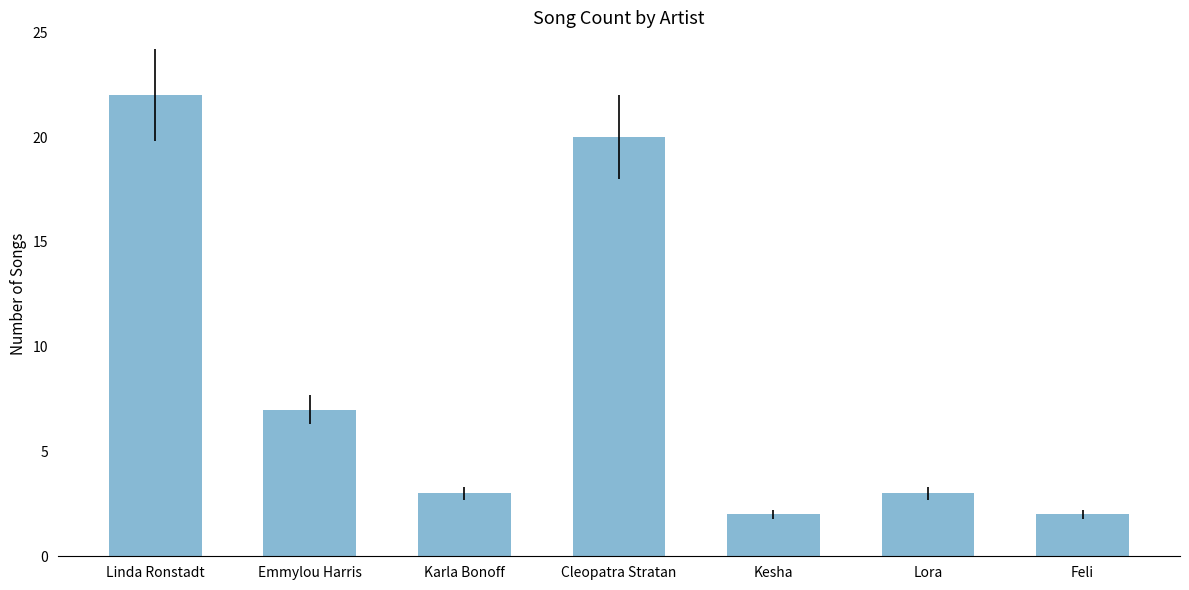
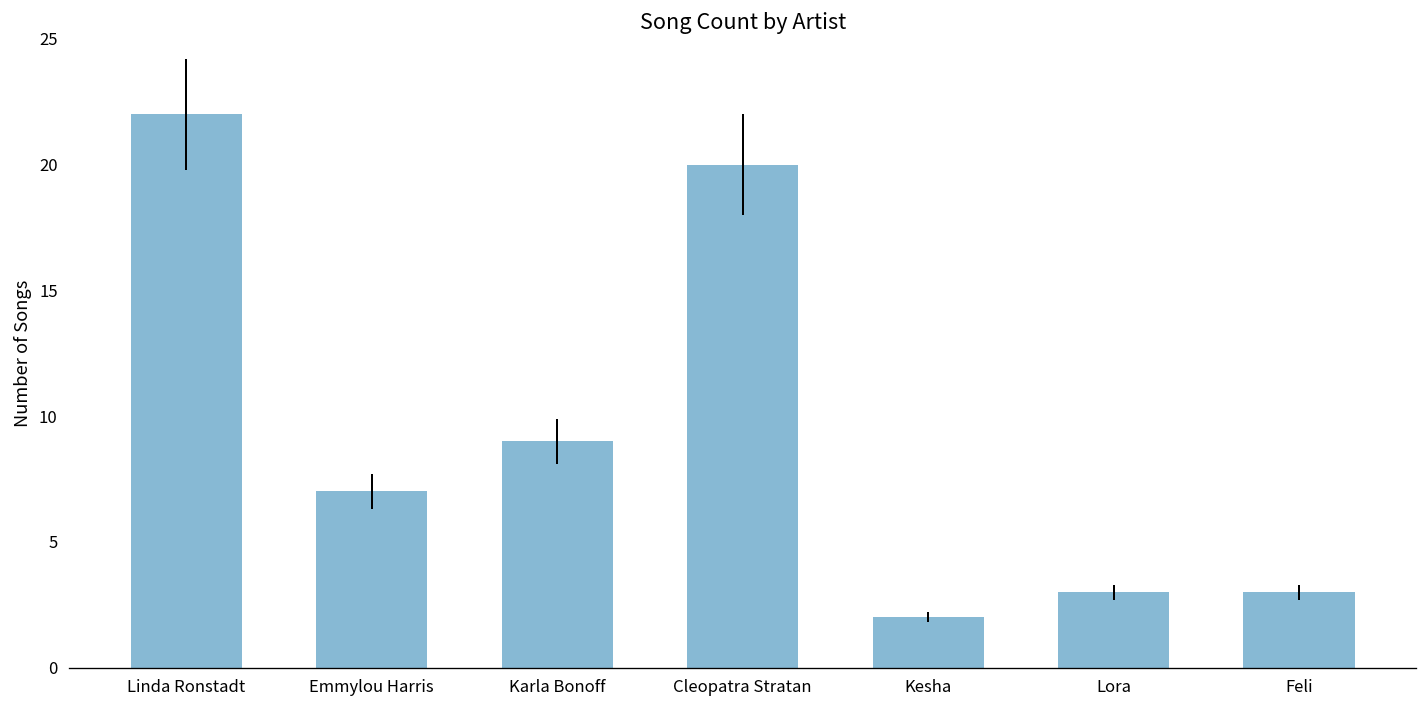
Karla Bonoff: 3 -> 9
Feli: 2 -> 3
